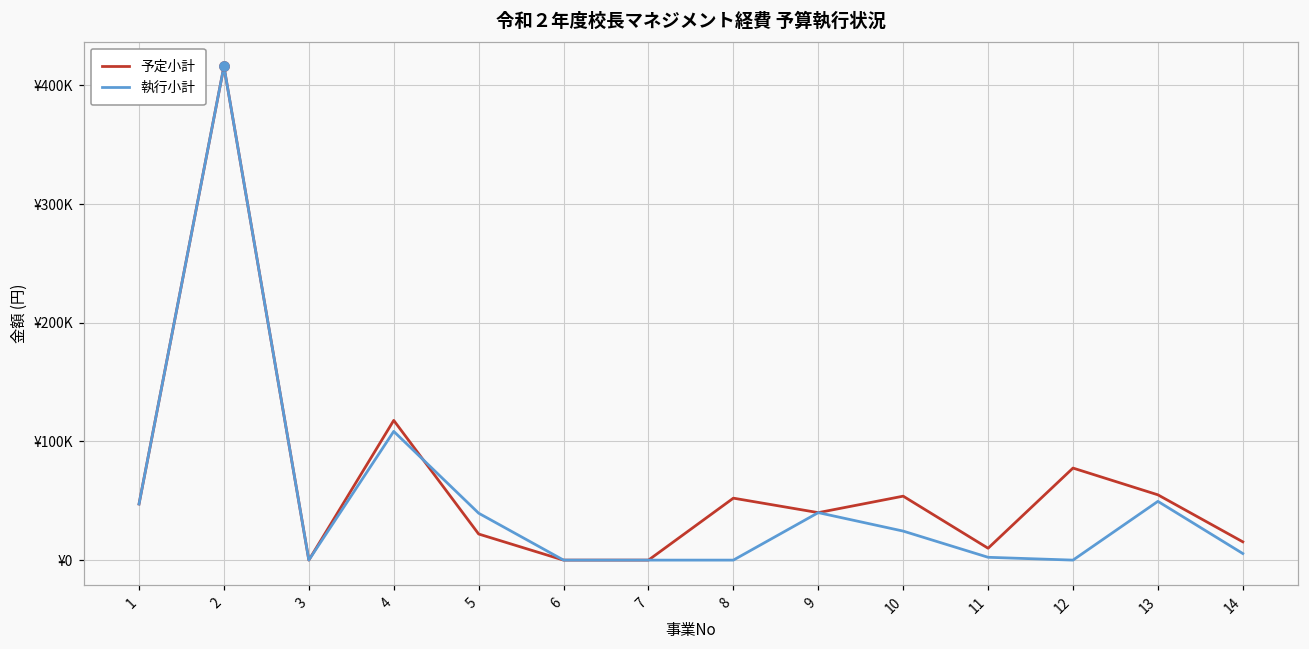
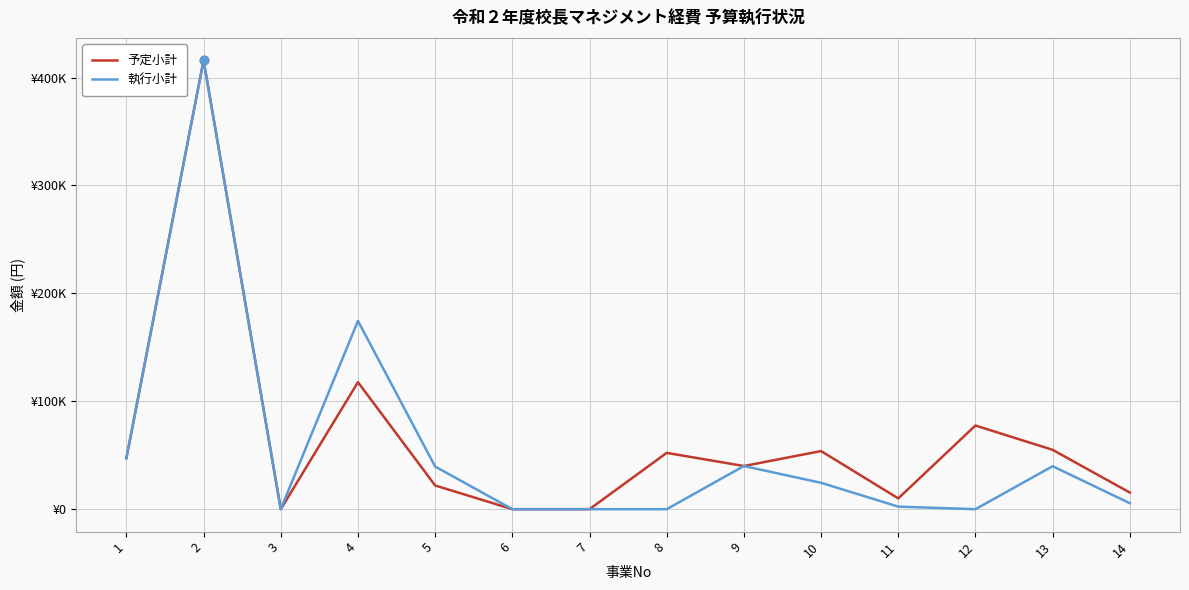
執行小計, 4: ¥108000 -> ¥175000
執行小計, 13: ¥50000 -> ¥40000
